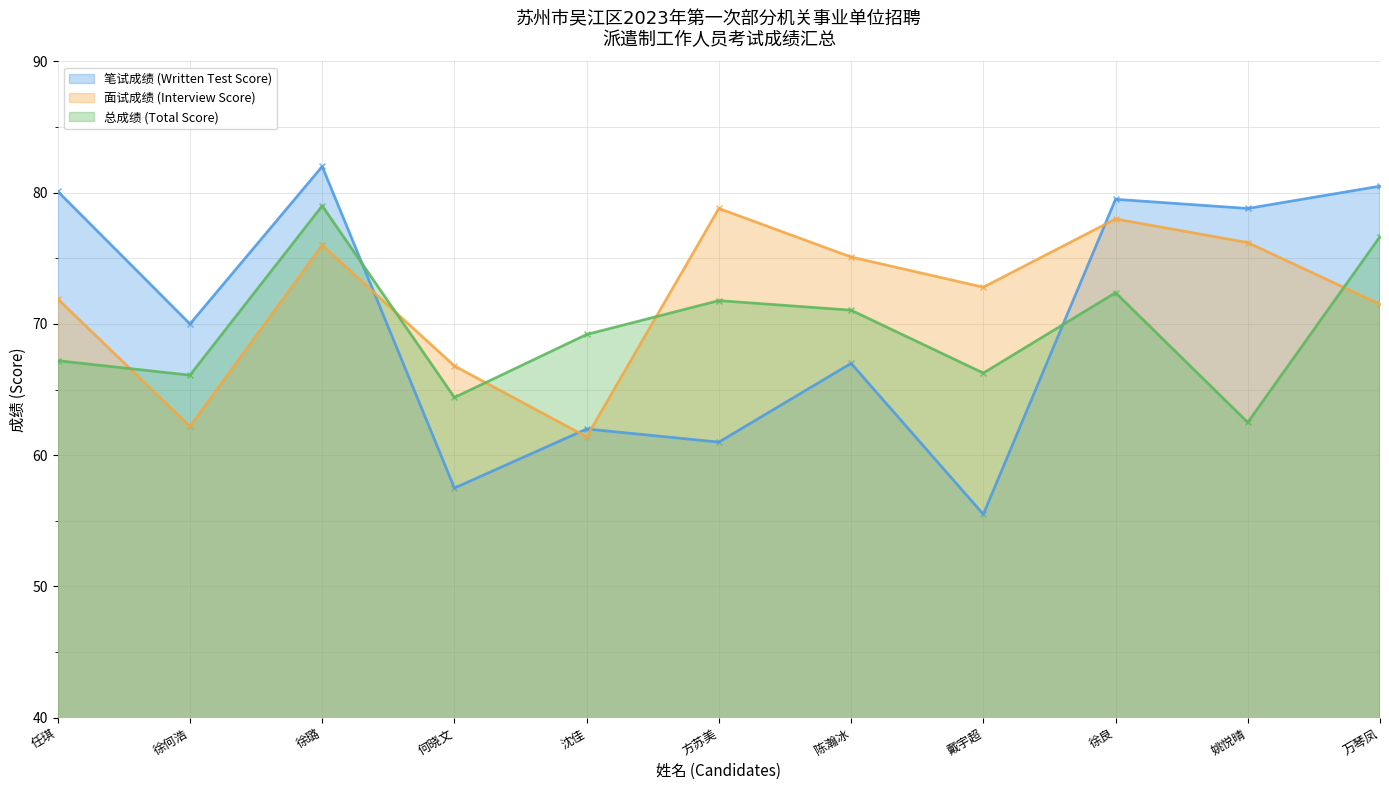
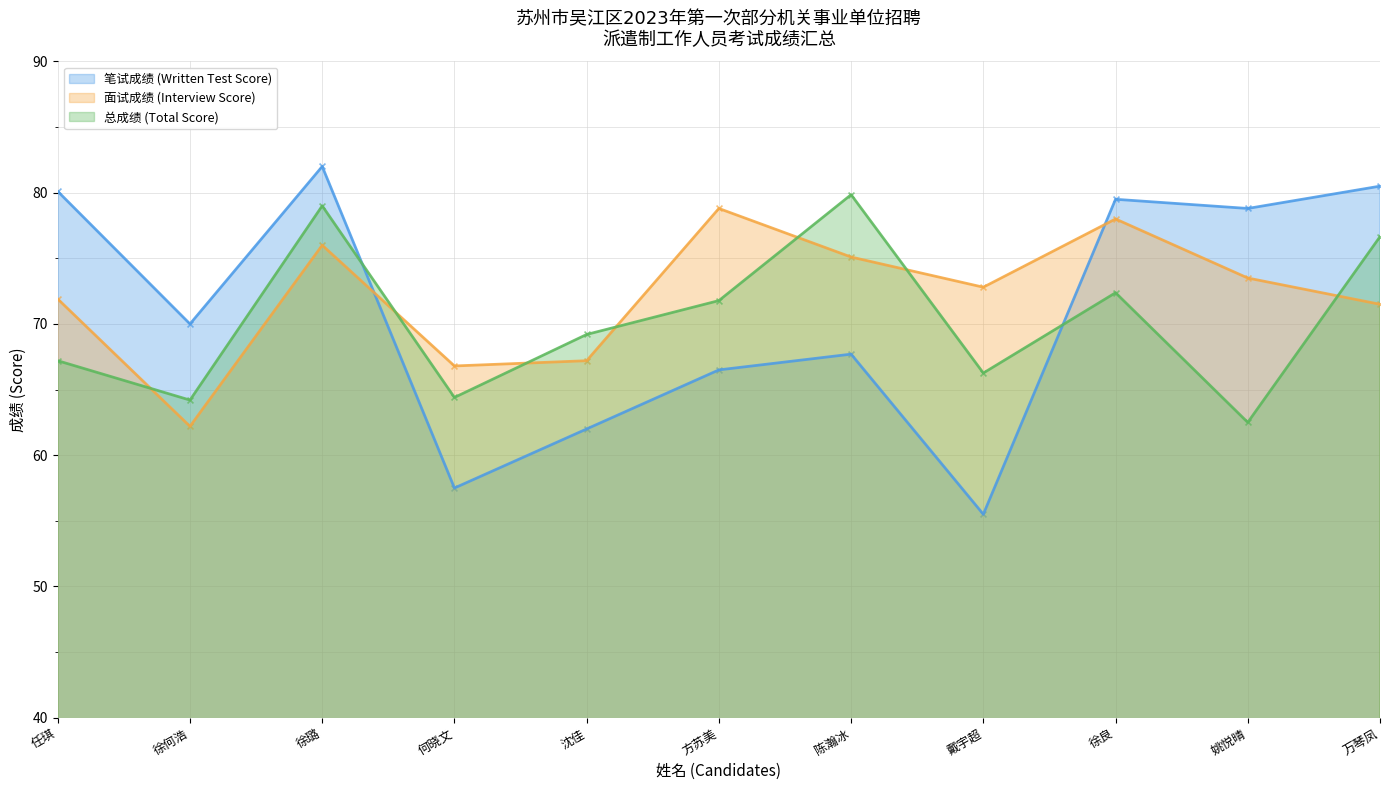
总成绩 (Total Score), 徐何浩: 66.1 -> 64.2
面试成绩 (Interview Score), 沈佳: 61.4 -> 67.2
笔试成绩 (Written Test Score), 方苏美: 61.0 -> 66.5
笔试成绩 (Written Test Score), 陈瀚冰: 67.0 -> 67.7
总成绩 (Total Score), 陈瀚冰: 71.1 -> 79.9
面试成绩 (Interview Score), 姚悦晴: 76.2 -> 73.5
